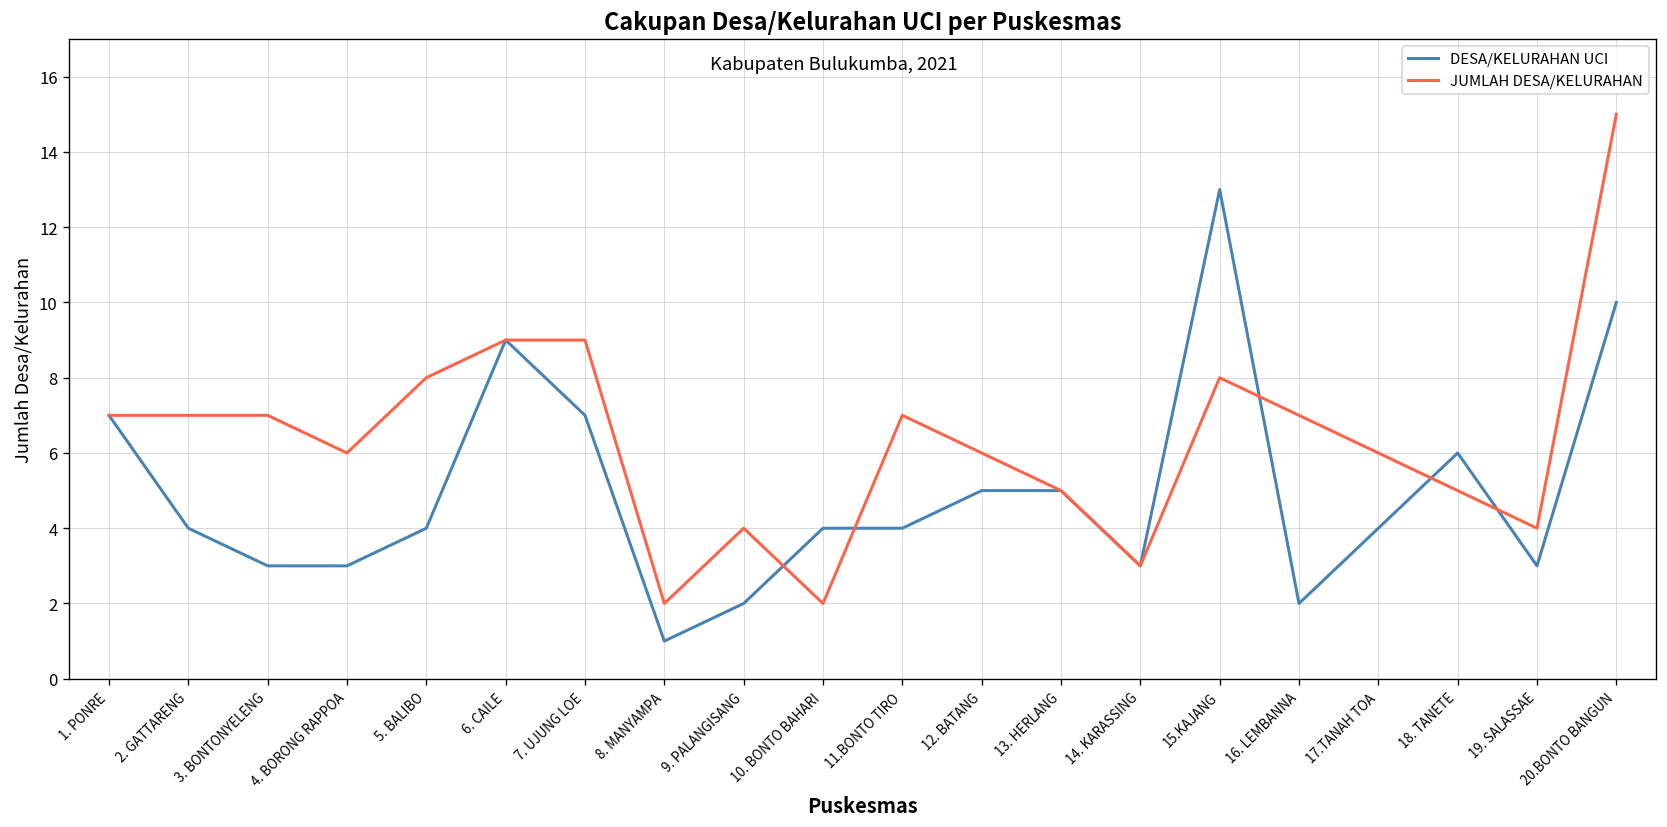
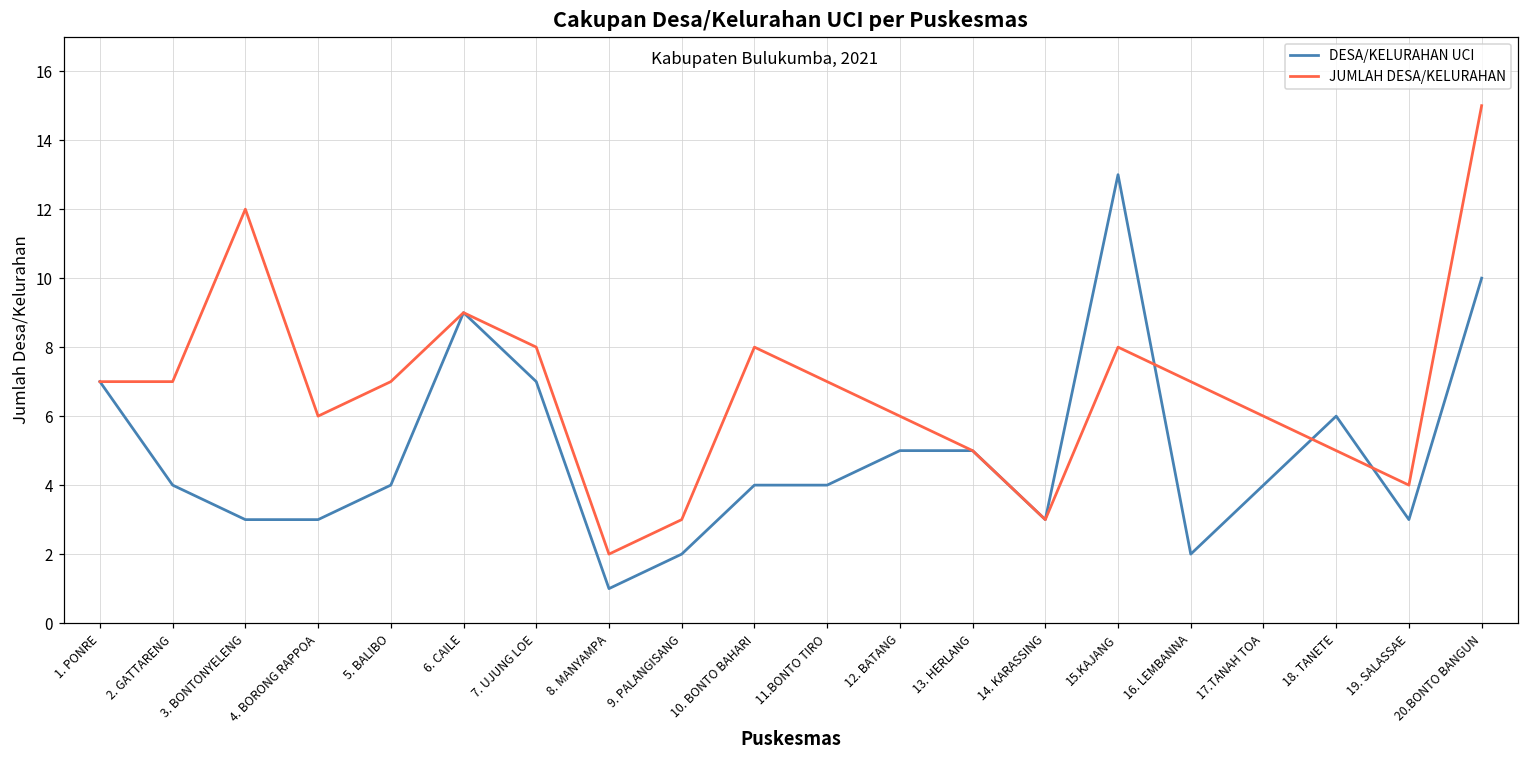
JUMLAH DESA/KELURAHAN, 3. BONTONYELENG: 7 -> 12
JUMLAH DESA/KELURAHAN, 5. BALIBO: 8 -> 7
JUMLAH DESA/KELURAHAN, 7. UJUNG LOE: 9 -> 8
JUMLAH DESA/KELURAHAN, 9. PALANGISANG: 4 -> 3
JUMLAH DESA/KELURAHAN, 10. BONTO BAHARI: 2 -> 8
